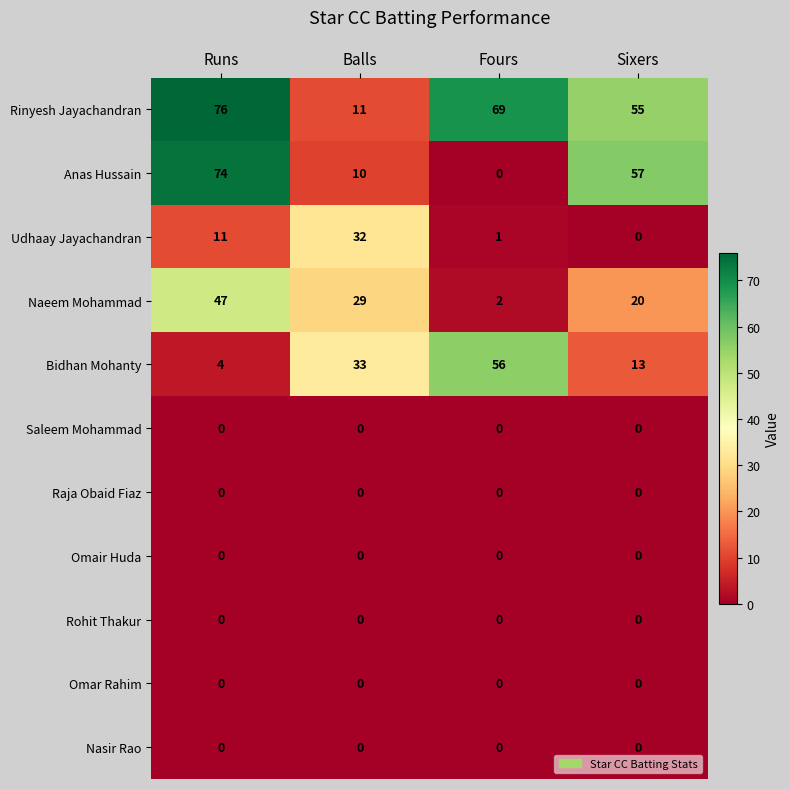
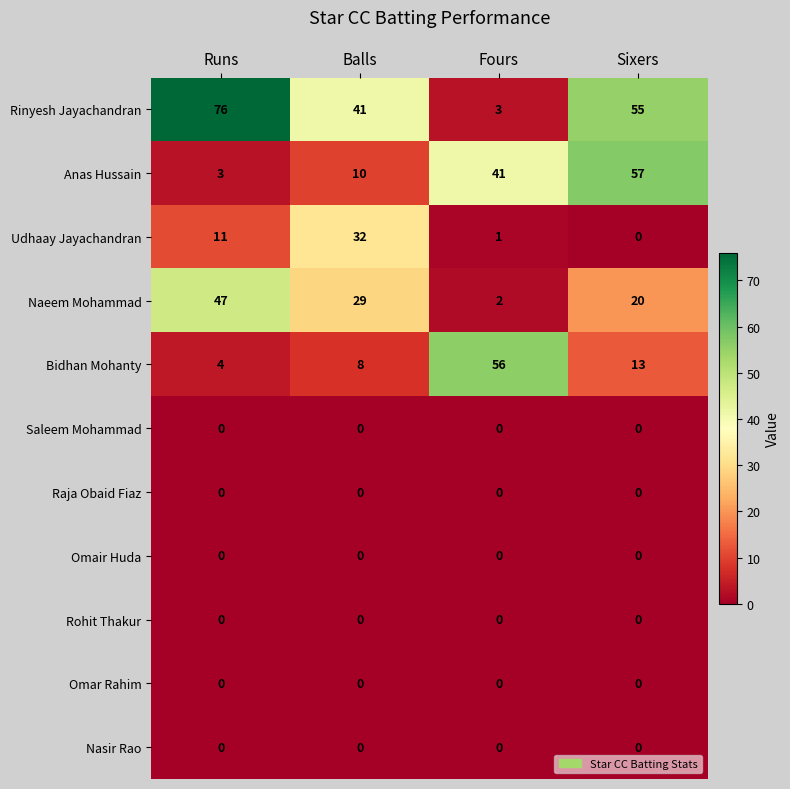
Rinyesh Jayachandran, Balls: 11 -> 41
Rinyesh Jayachandran, Fours: 69 -> 3
Anas Hussain, Runs: 74 -> 3
Anas Hussain, Fours: 0 -> 41
Bidhan Mohanty, Balls: 33 -> 8
